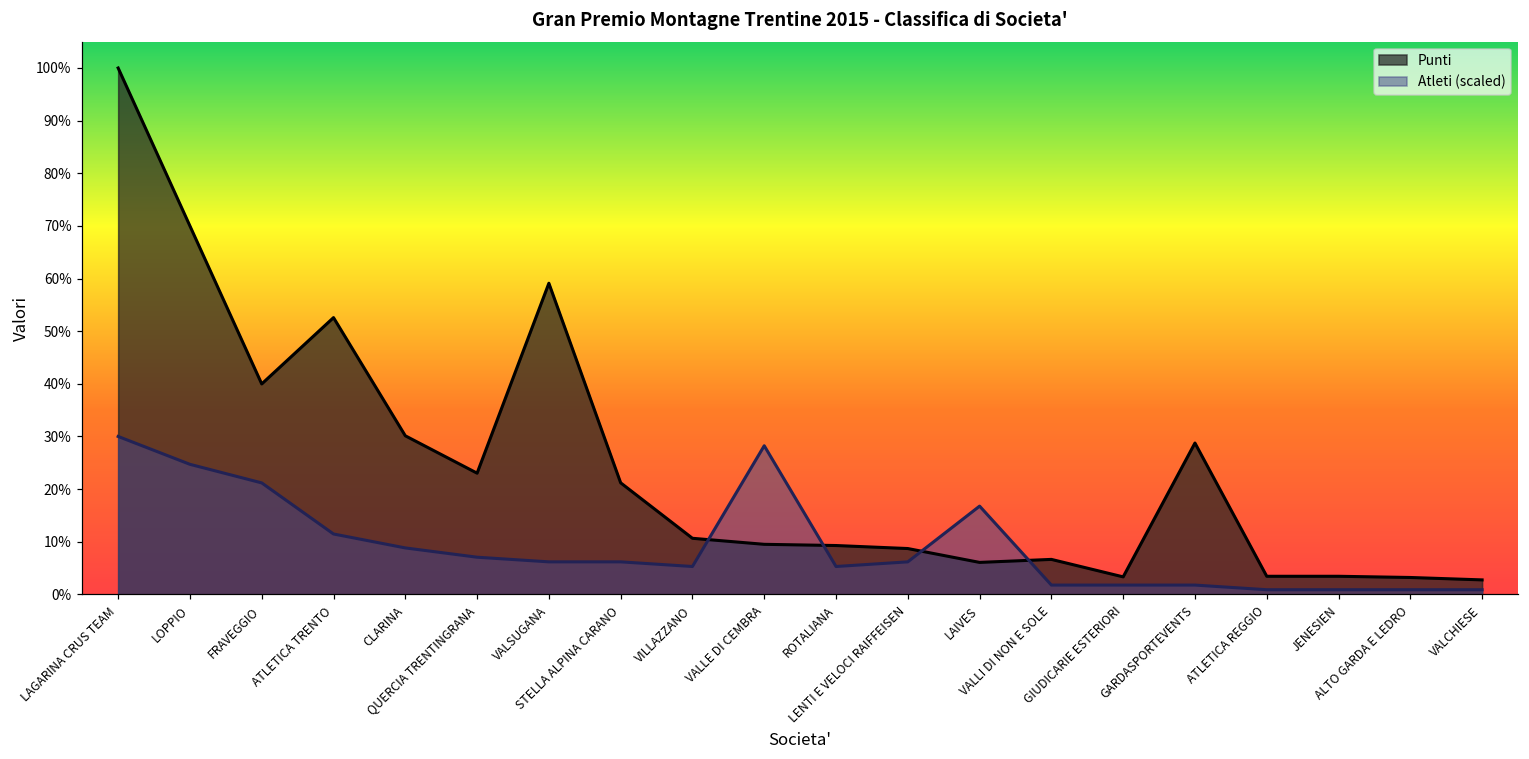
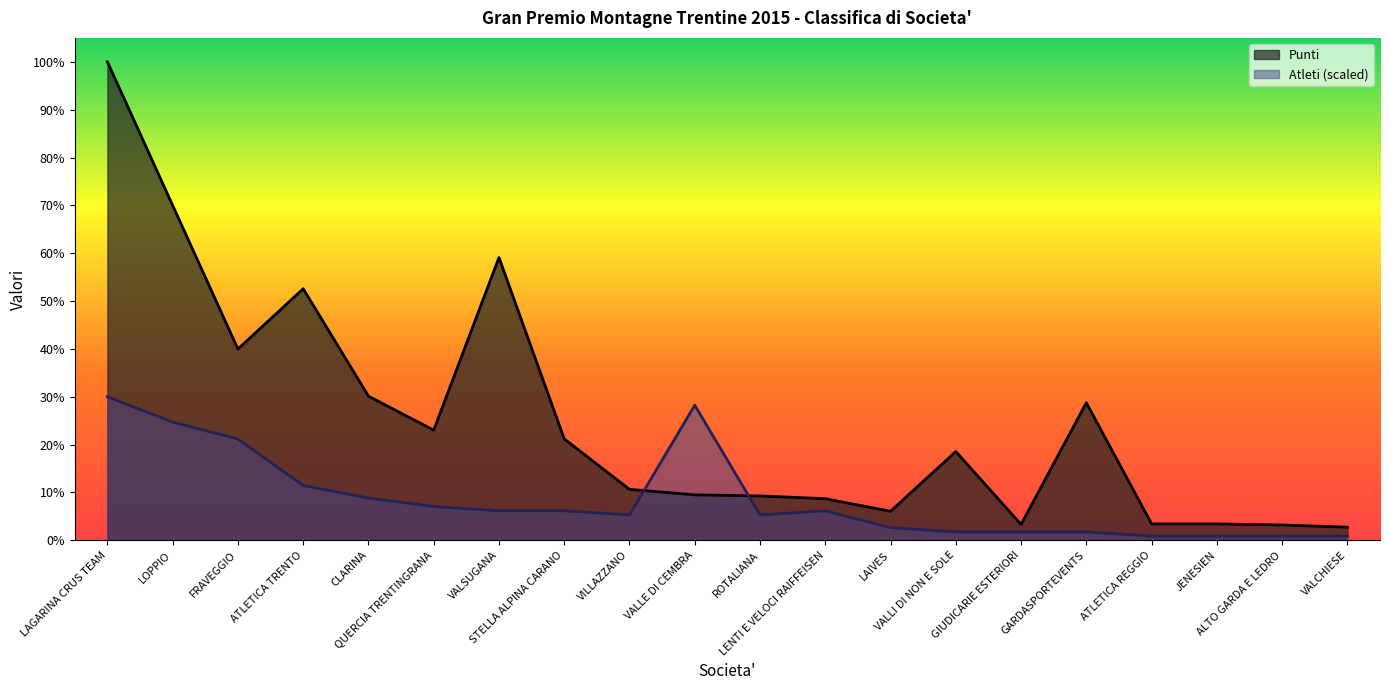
Atleti (scaled), LAIVES: 17% -> 3%
Punti, VALLI DI NON E SOLE: 7% -> 19%
